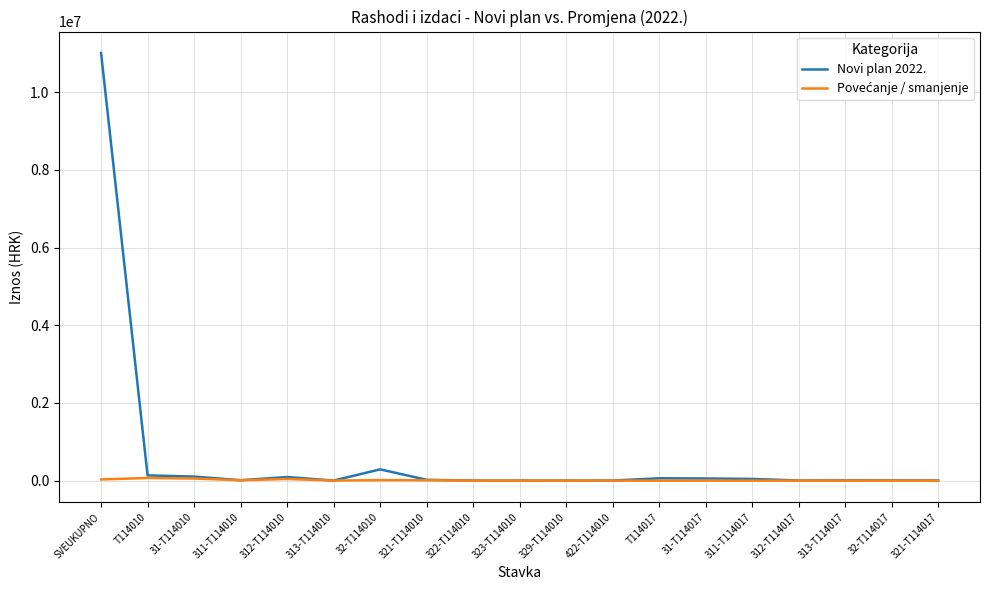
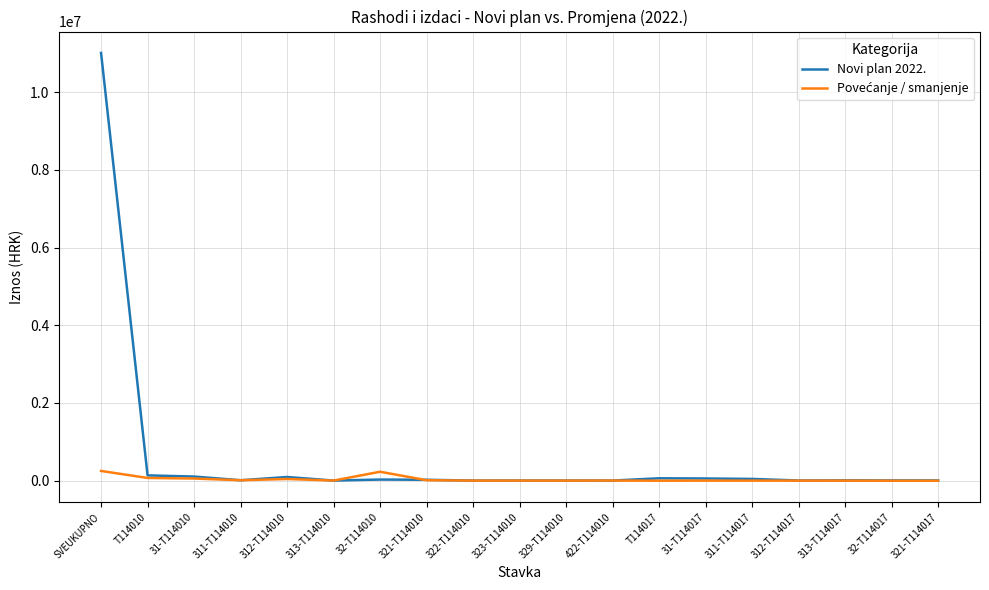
Povećanje / smanjenje, SVEUKUPNO: 0 -> 200000
Novi plan 2022., 32-T114010: 300000 -> 0
Povećanje / smanjenje, 32-T114010: 0 -> 200000
